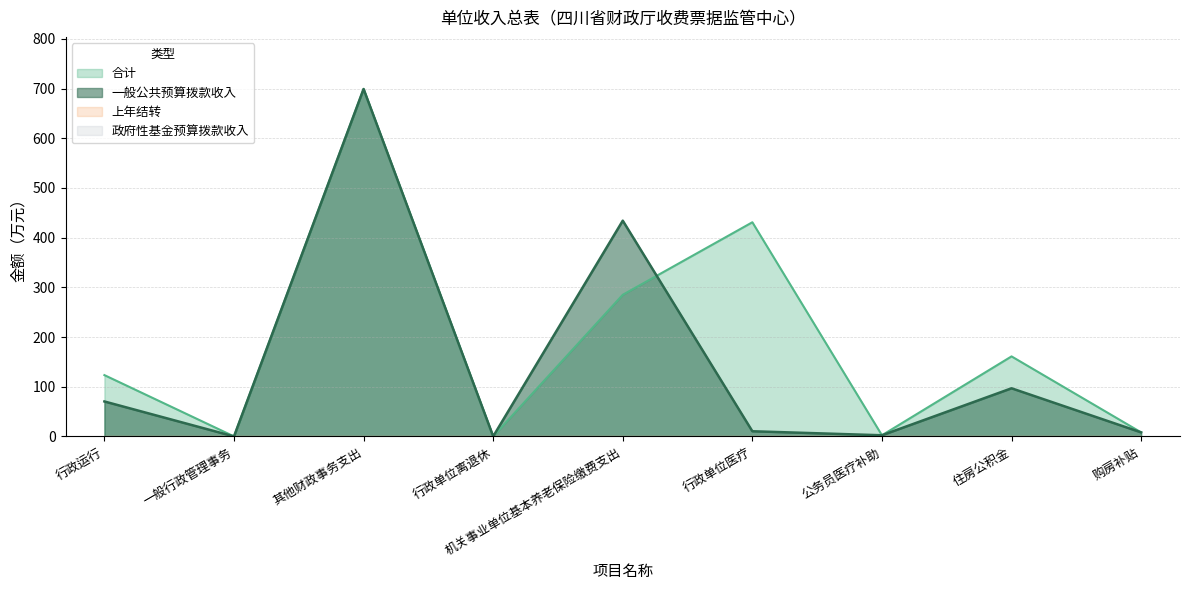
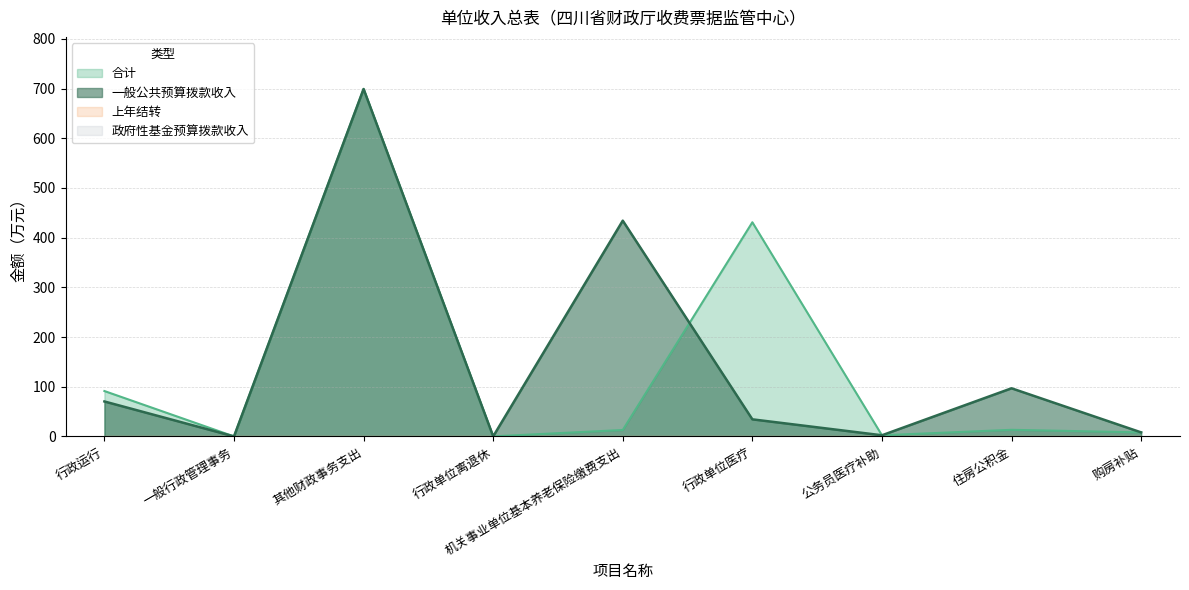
合计, 行政运行: 120 -> 90
合计, 机关事业单位基本养老保险缴费支出: 290 -> 10
一般公共预算拨款收入, 行政单位医疗: 10 -> 30
合计, 住房公积金: 160 -> 10
